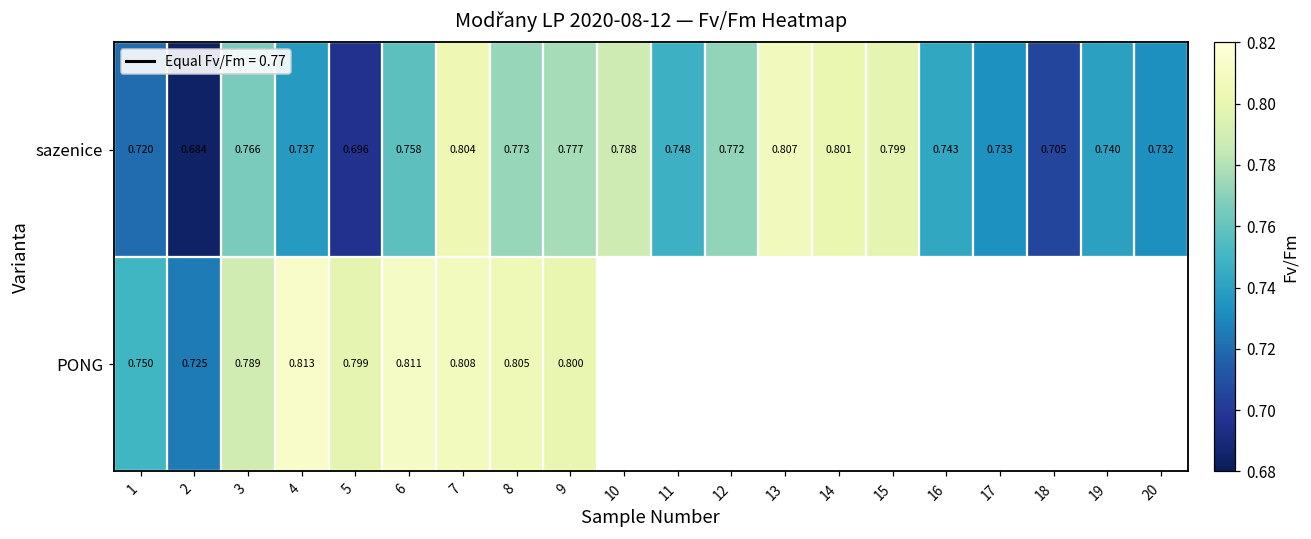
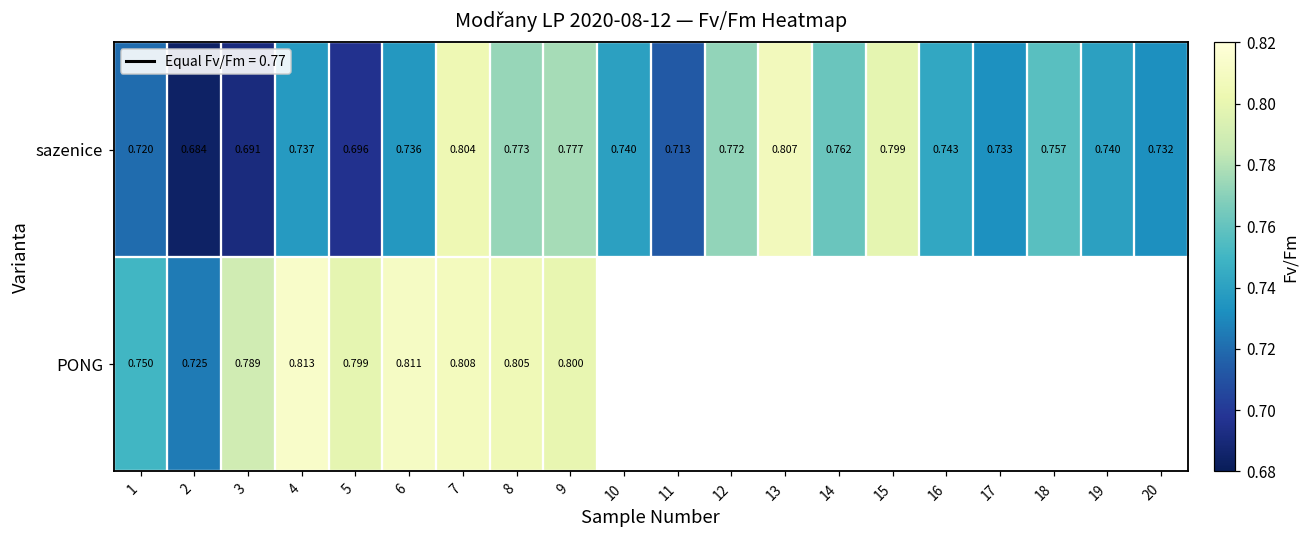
sazenice, 3: 0.766 -> 0.691
sazenice, 6: 0.758 -> 0.736
sazenice, 10: 0.788 -> 0.740
sazenice, 11: 0.748 -> 0.713
sazenice, 14: 0.801 -> 0.762
sazenice, 18: 0.705 -> 0.757
